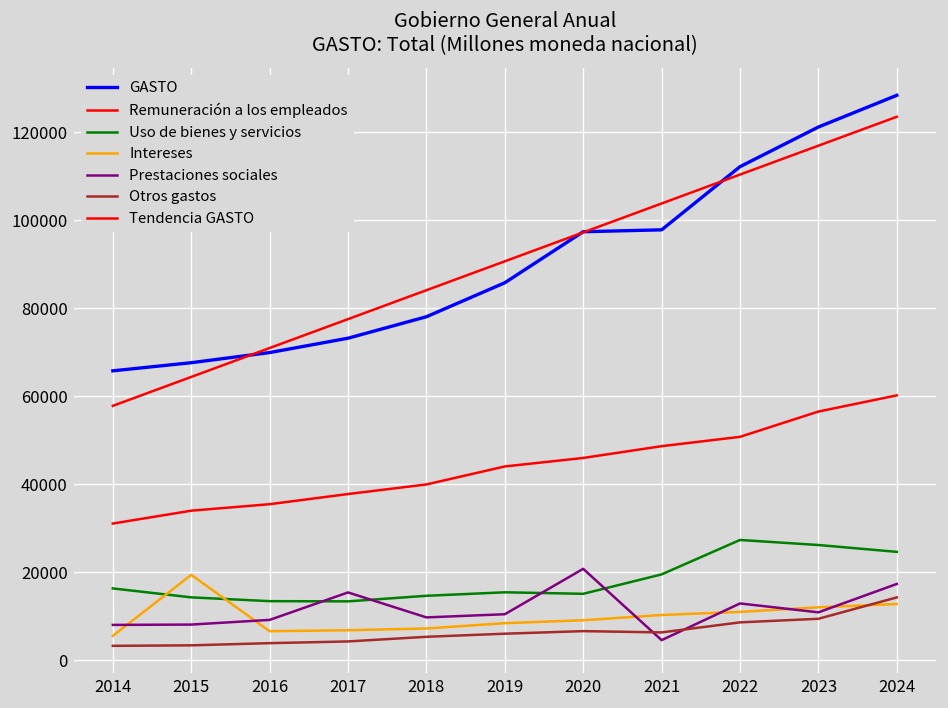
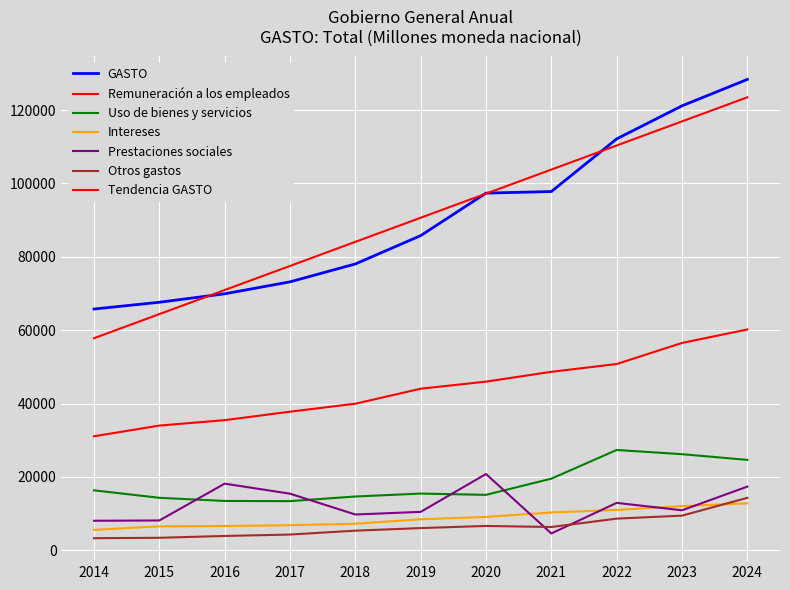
Intereses, 2015: 19000 -> 7000
Prestaciones sociales, 2016: 9000 -> 18000
